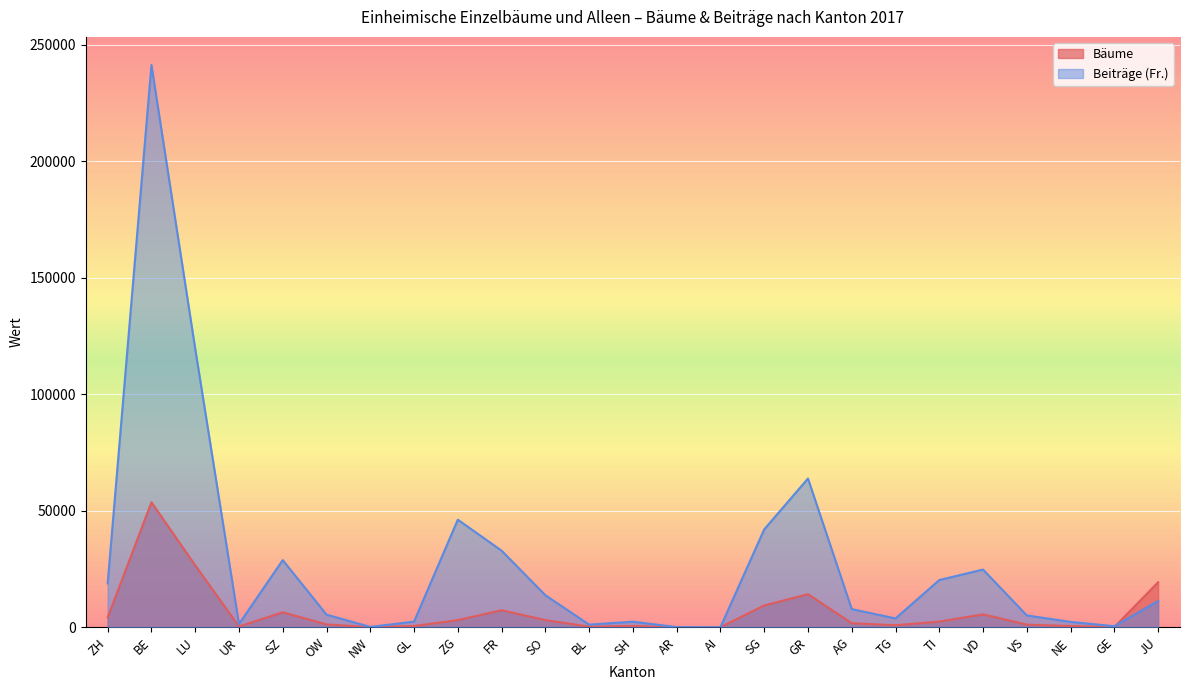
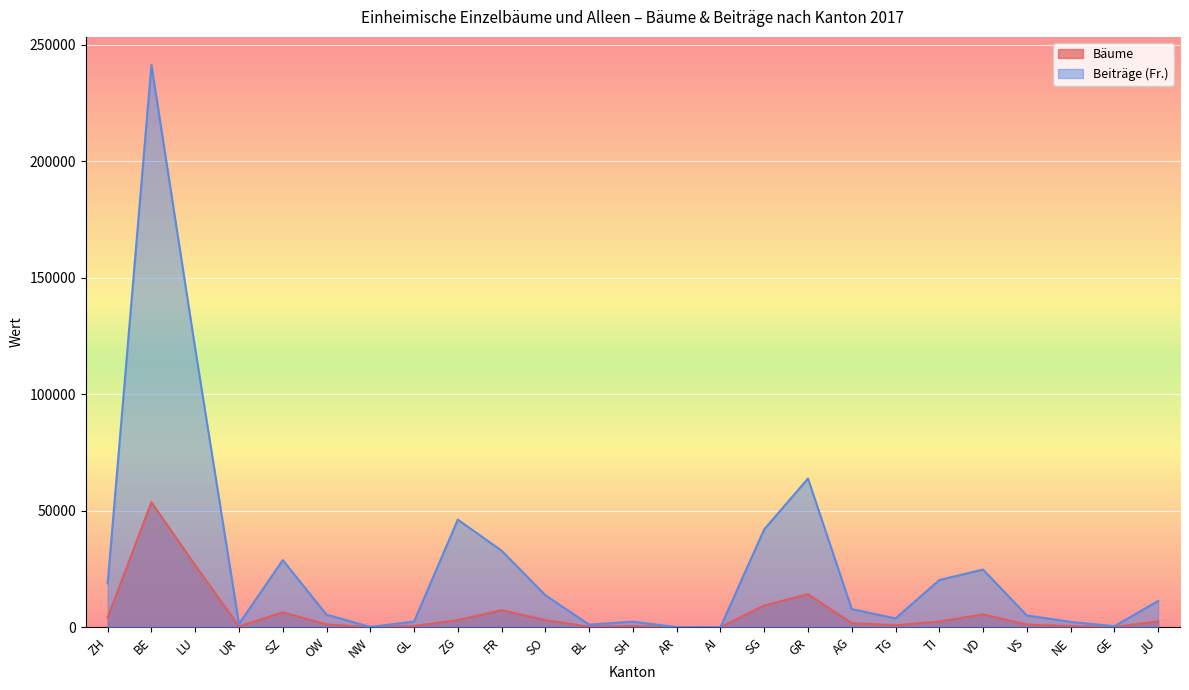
Bäume, JU: 19000 -> 2000
